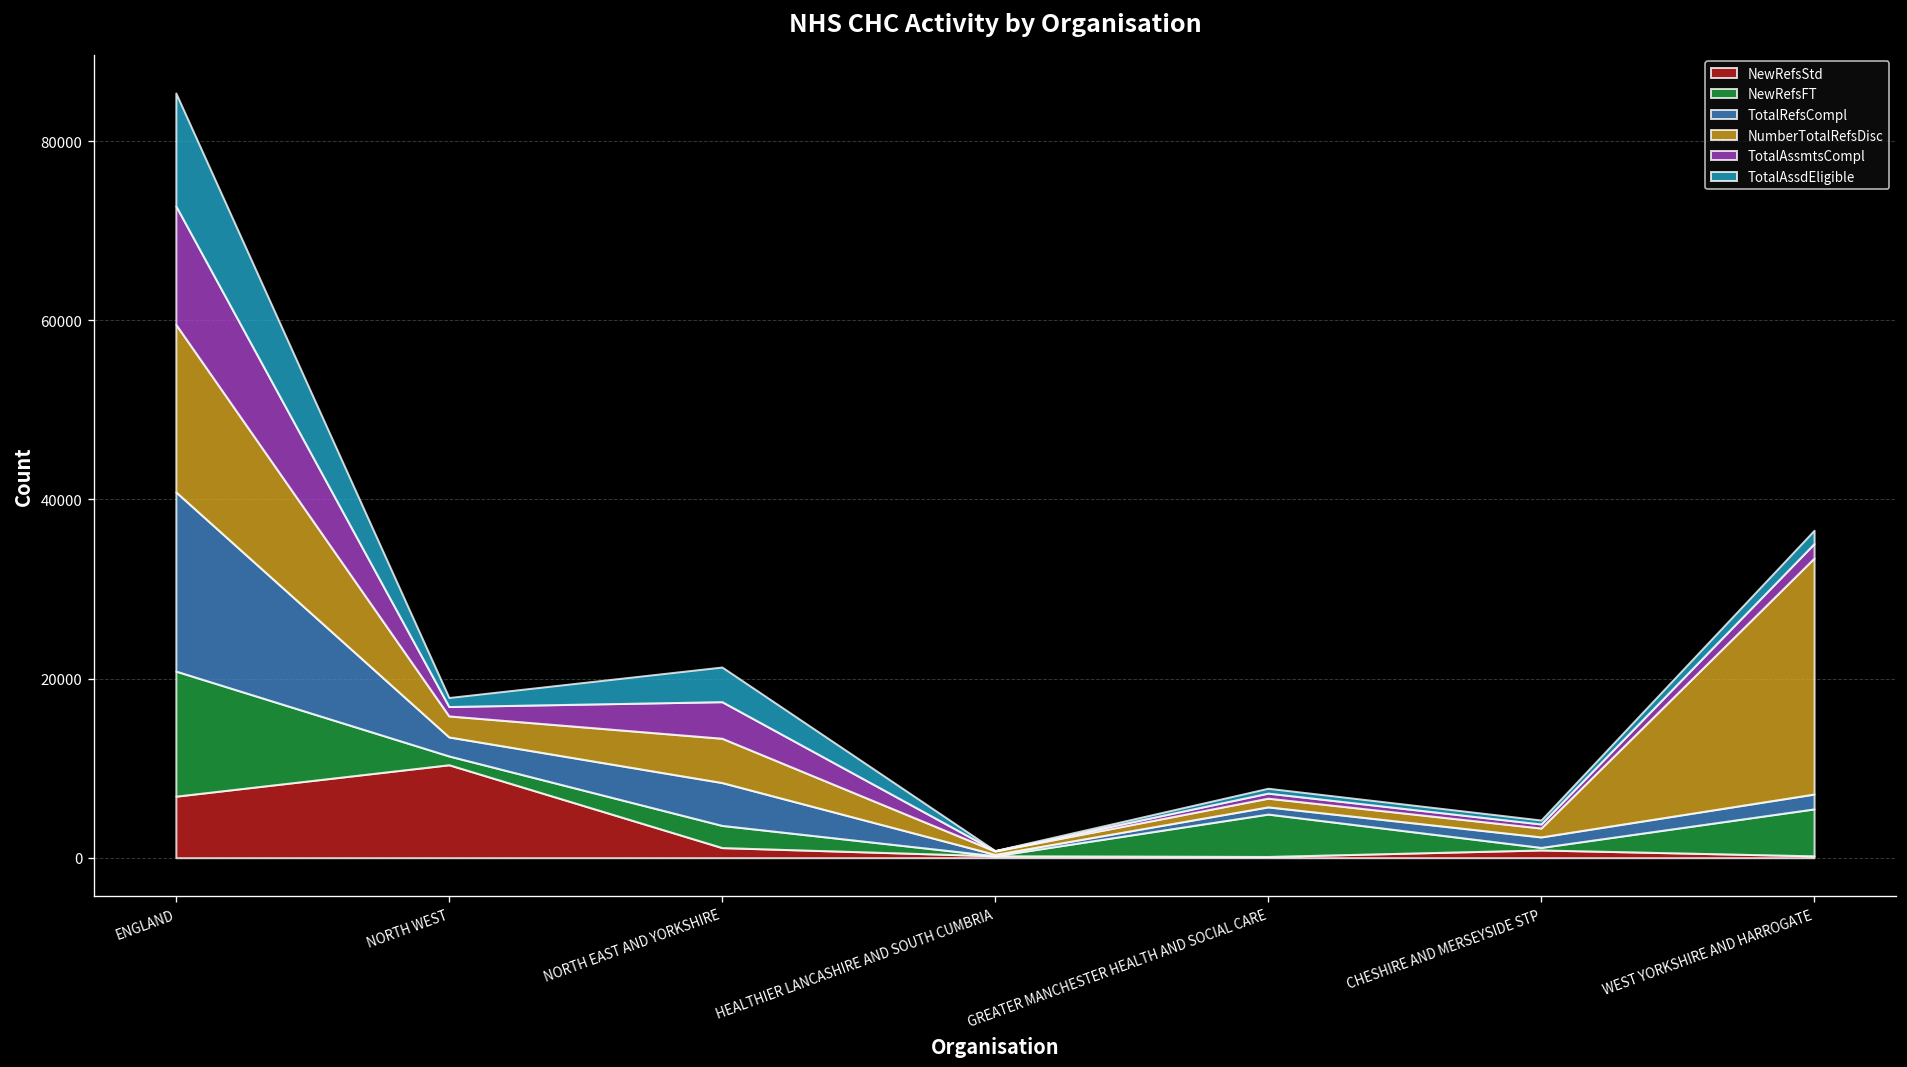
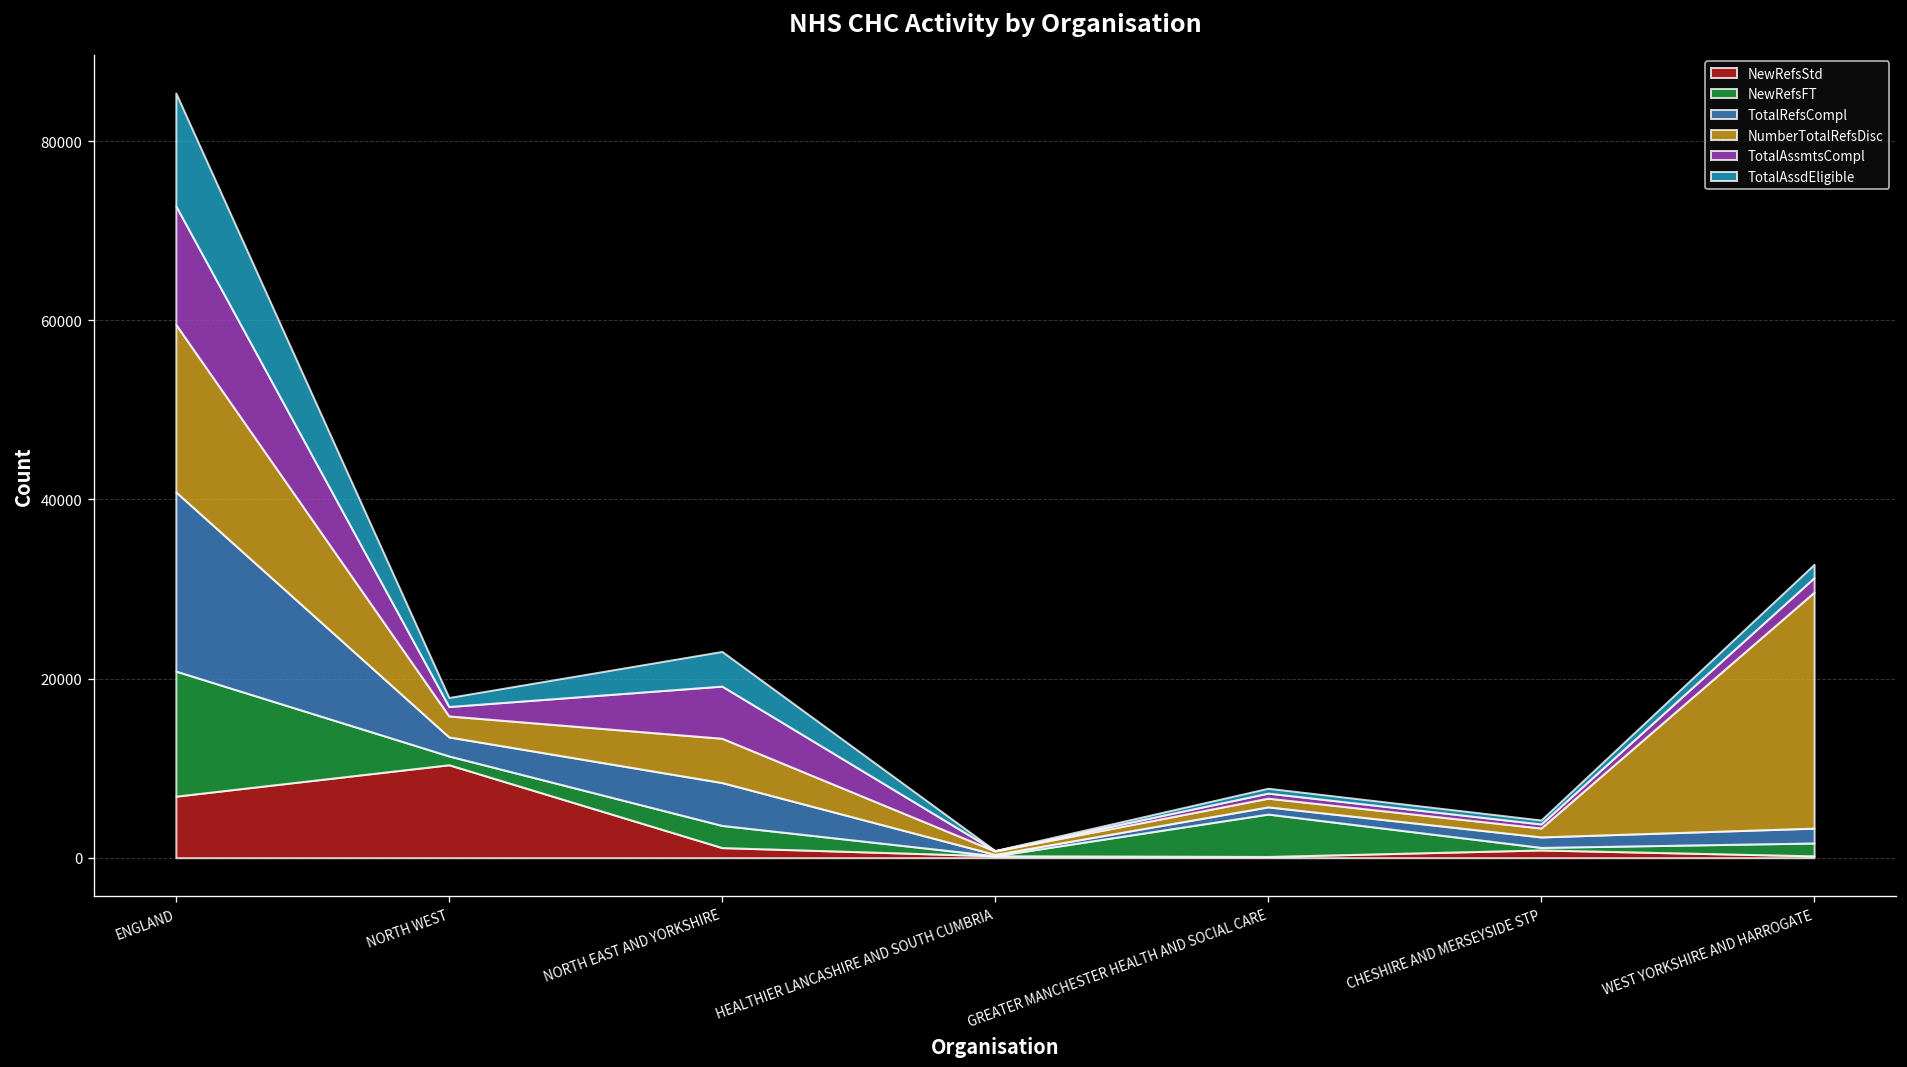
TotalAssmtsCompl, NORTH EAST AND YORKSHIRE: 4000 -> 6000
NewRefsFT, WEST YORKSHIRE AND HARROGATE: 5000 -> 1000
